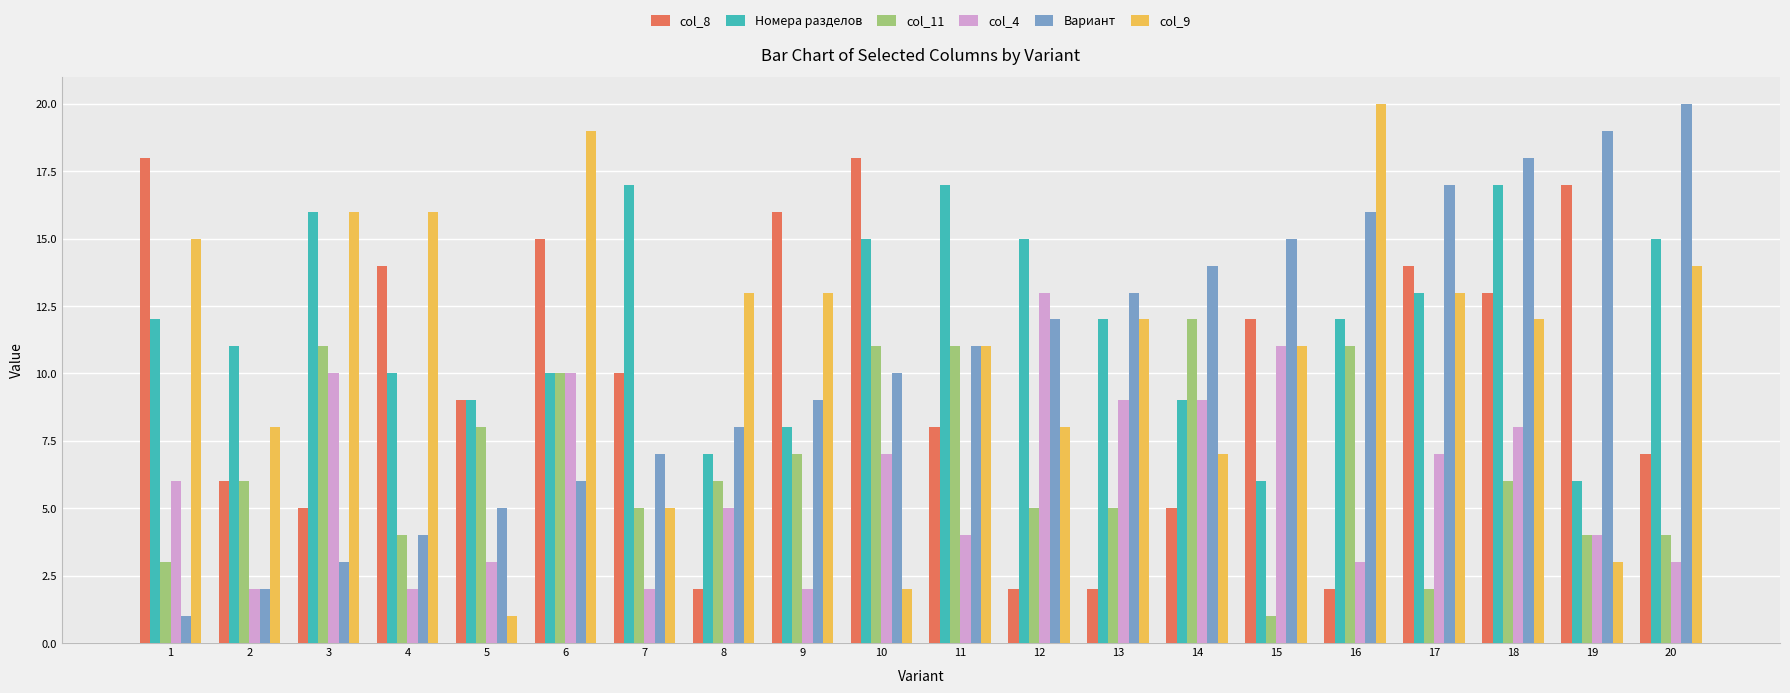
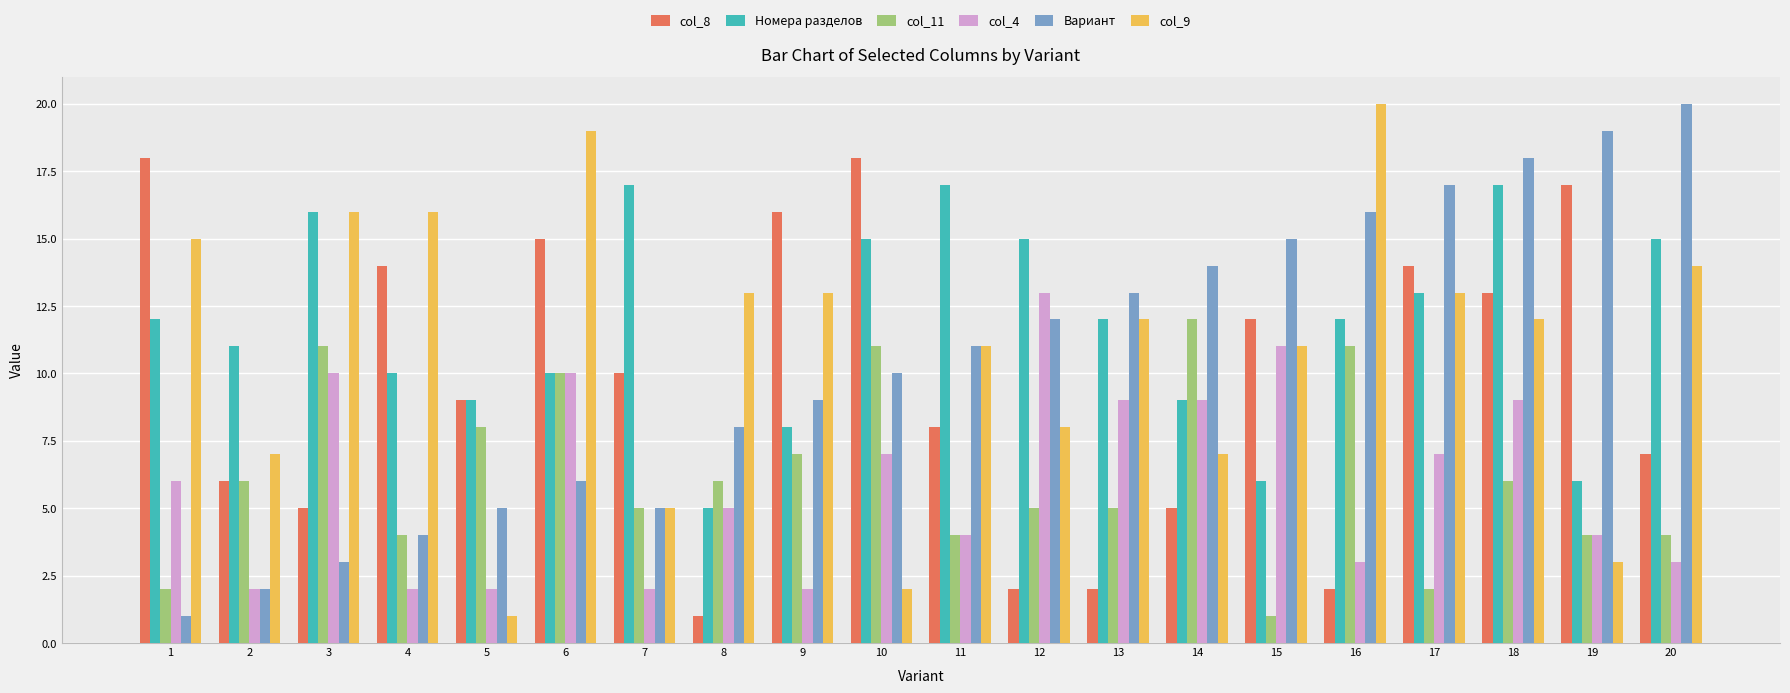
col_11, 1: 3 -> 2
col_9, 2: 8 -> 7
col_4, 5: 3 -> 2
Вариант, 7: 7 -> 5
col_8, 8: 2 -> 1
Номера разделов, 8: 7 -> 5
col_11, 11: 11 -> 4
col_4, 18: 8 -> 9
